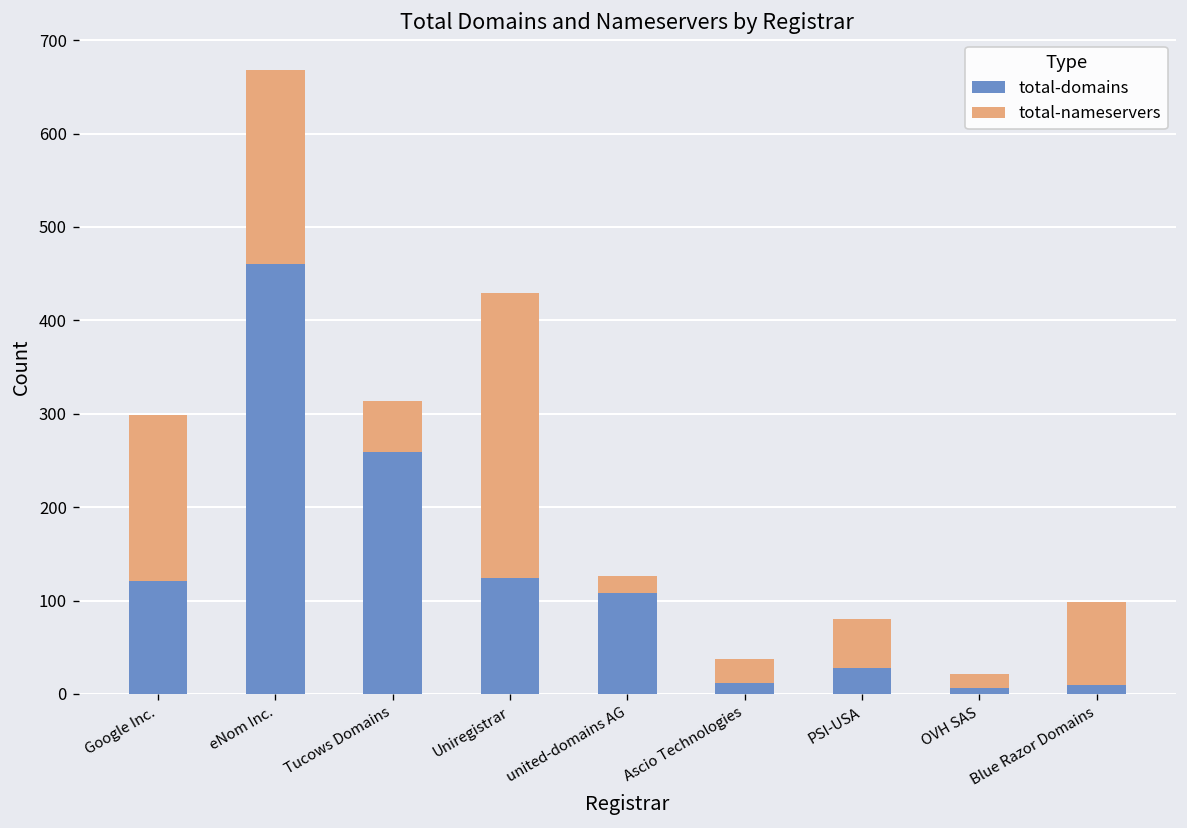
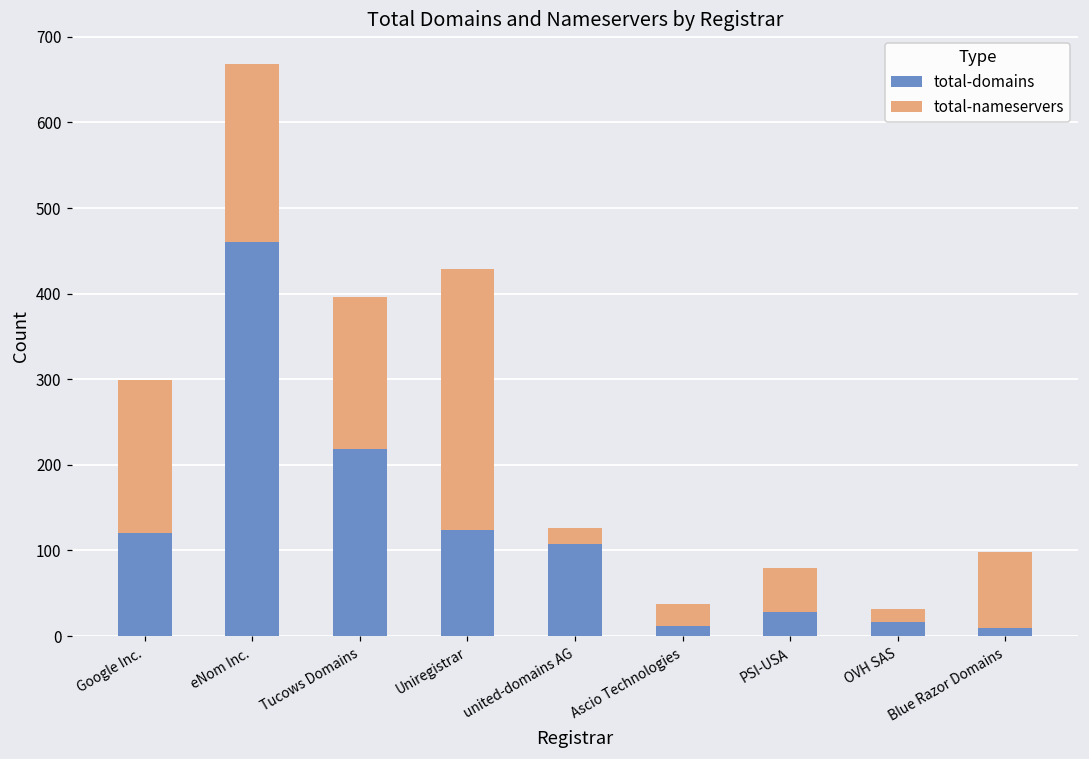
total-domains, Tucows Domains: 260 -> 220
total-nameservers, Tucows Domains: 60 -> 180
total-domains, OVH SAS: 10 -> 20
